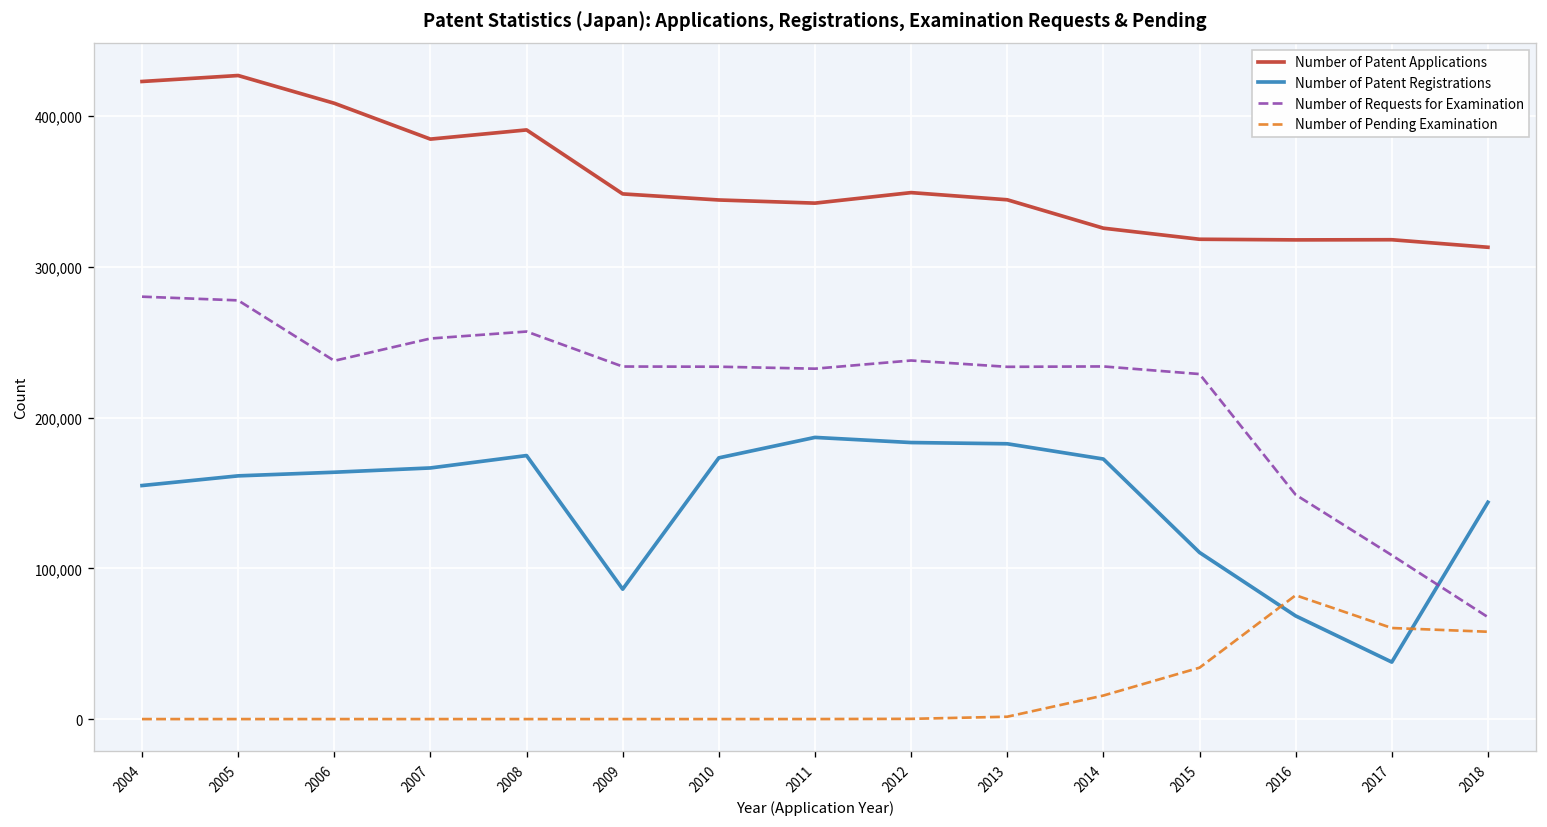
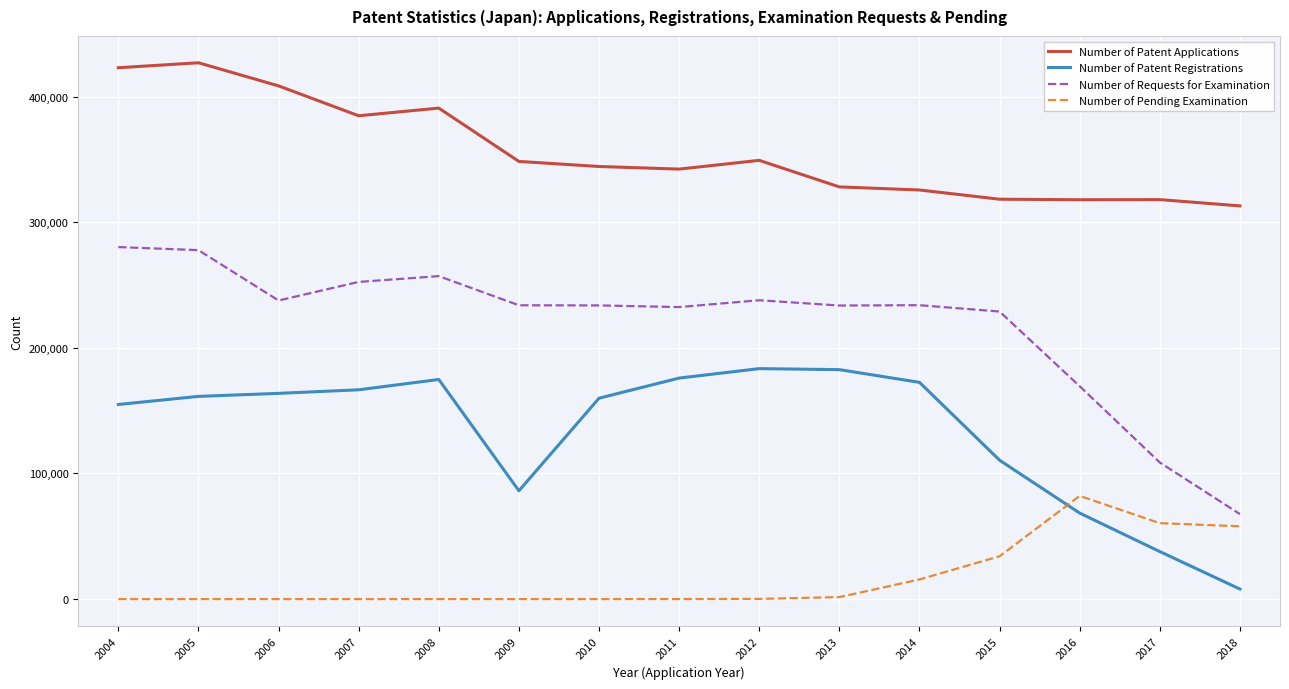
Number of Patent Registrations, 2010: 173,000 -> 160,000
Number of Patent Registrations, 2011: 187,000 -> 176,000
Number of Patent Applications, 2013: 345,000 -> 328,000
Number of Requests for Examination, 2016: 149,000 -> 169,000
Number of Patent Registrations, 2018: 144,000 -> 8,000
